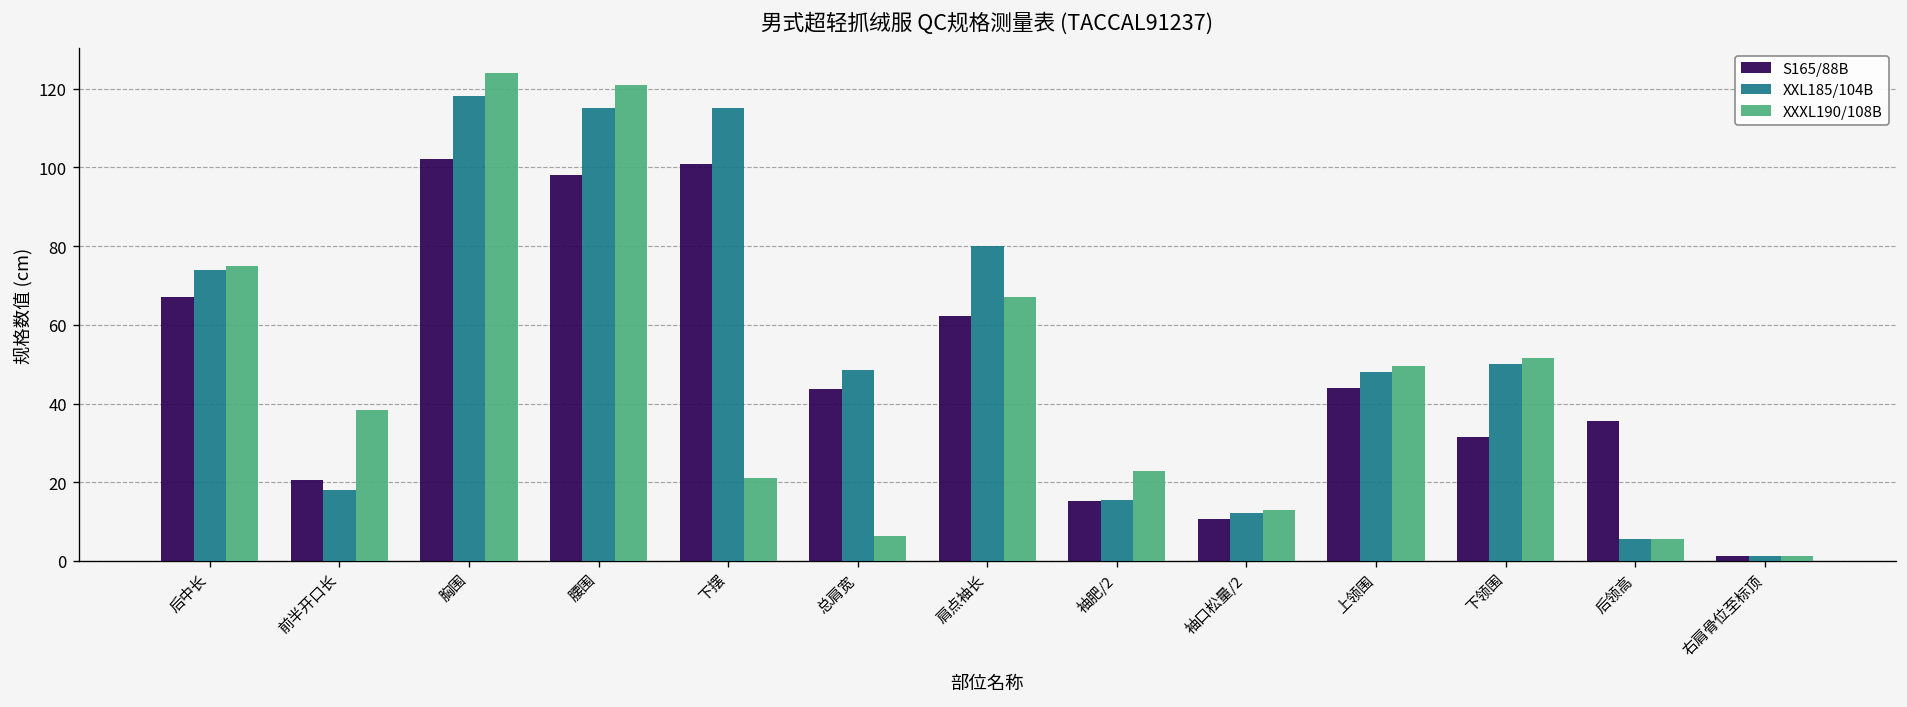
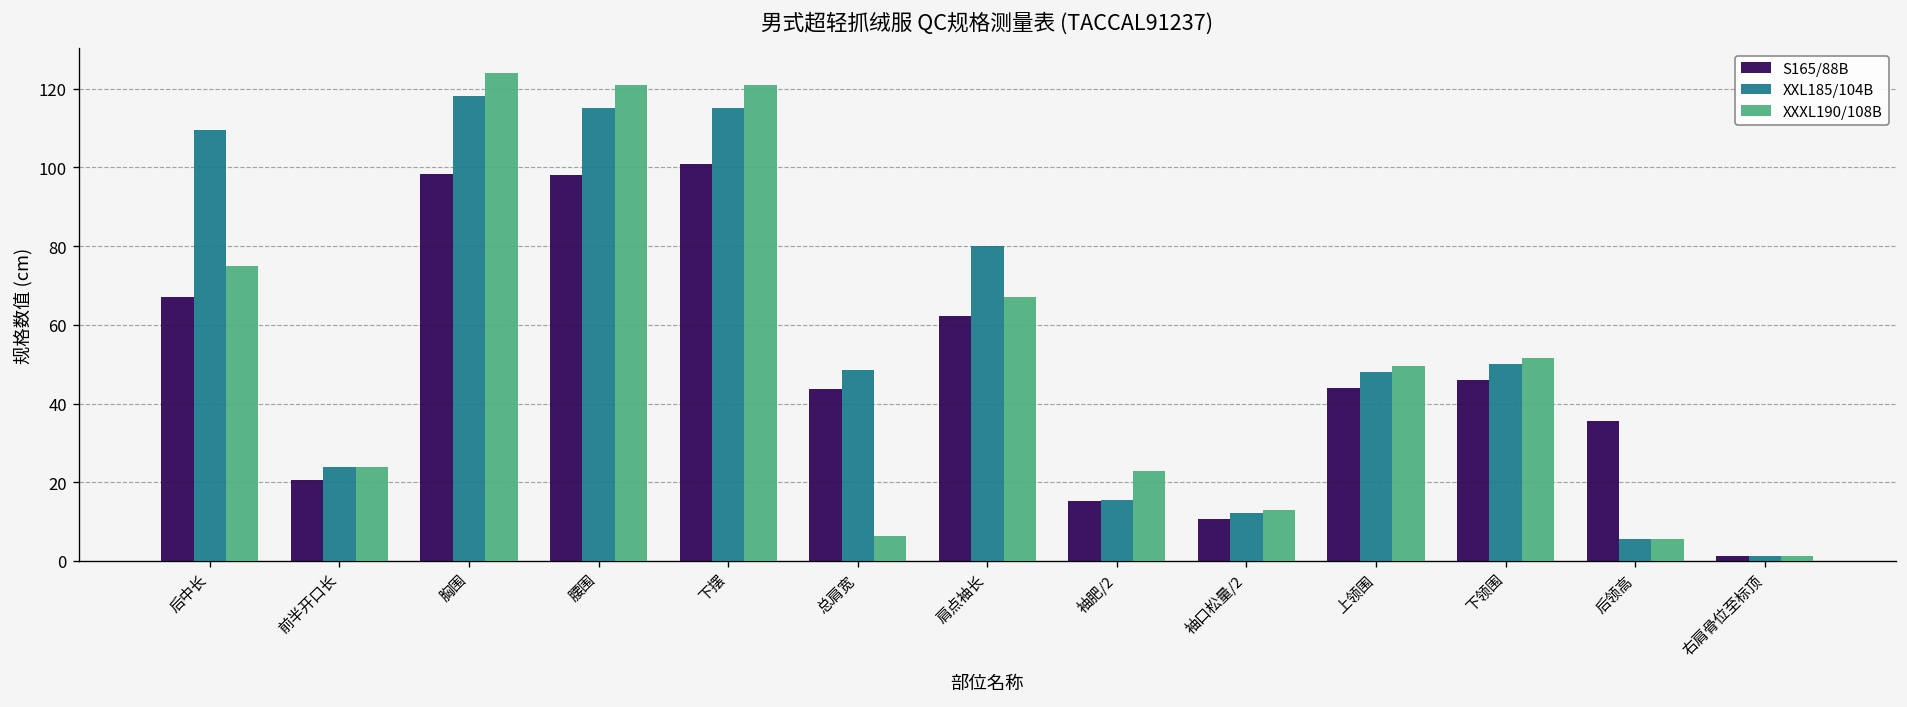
XXL185/104B, 后中长: 74 -> 109
XXL185/104B, 前半开口长: 18 -> 24
XXXL190/108B, 前半开口长: 38 -> 24
S165/88B, 胸围: 102 -> 98
XXXL190/108B, 下摆: 21 -> 121
S165/88B, 下领围: 31 -> 46
